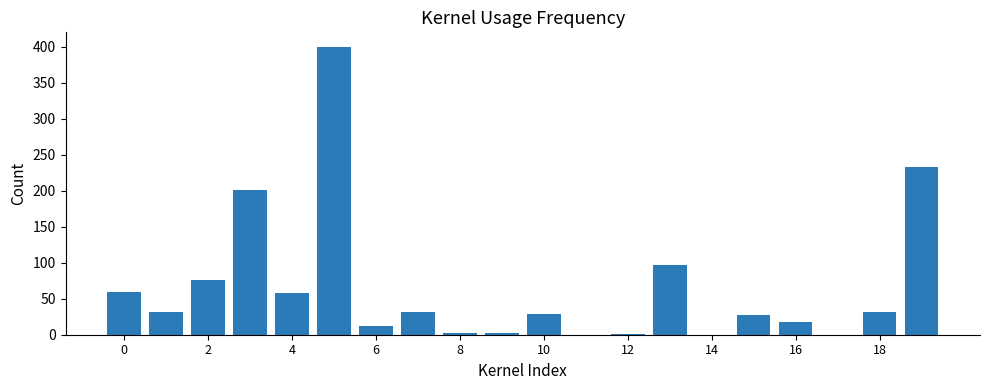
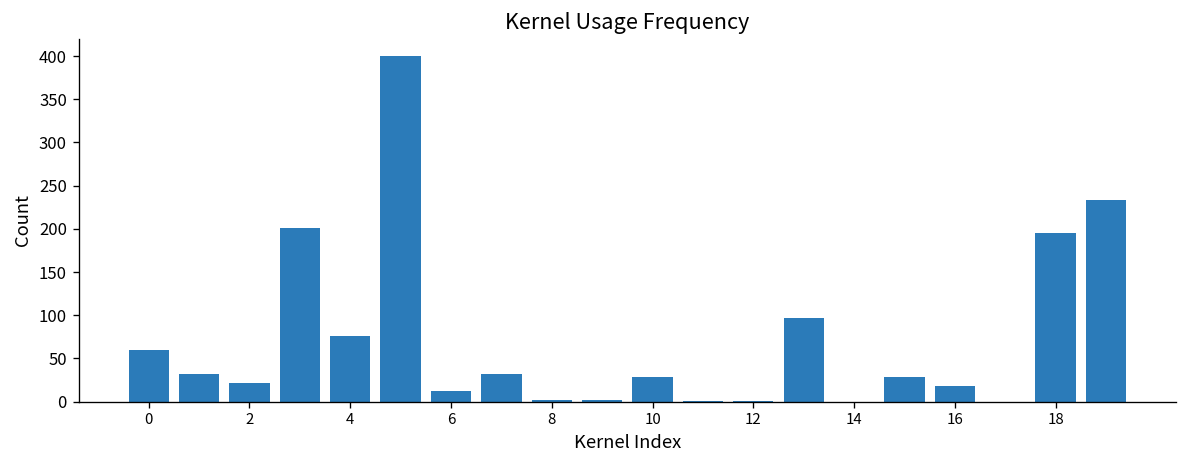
2: 80 -> 20
4: 60 -> 80
18: 30 -> 200
